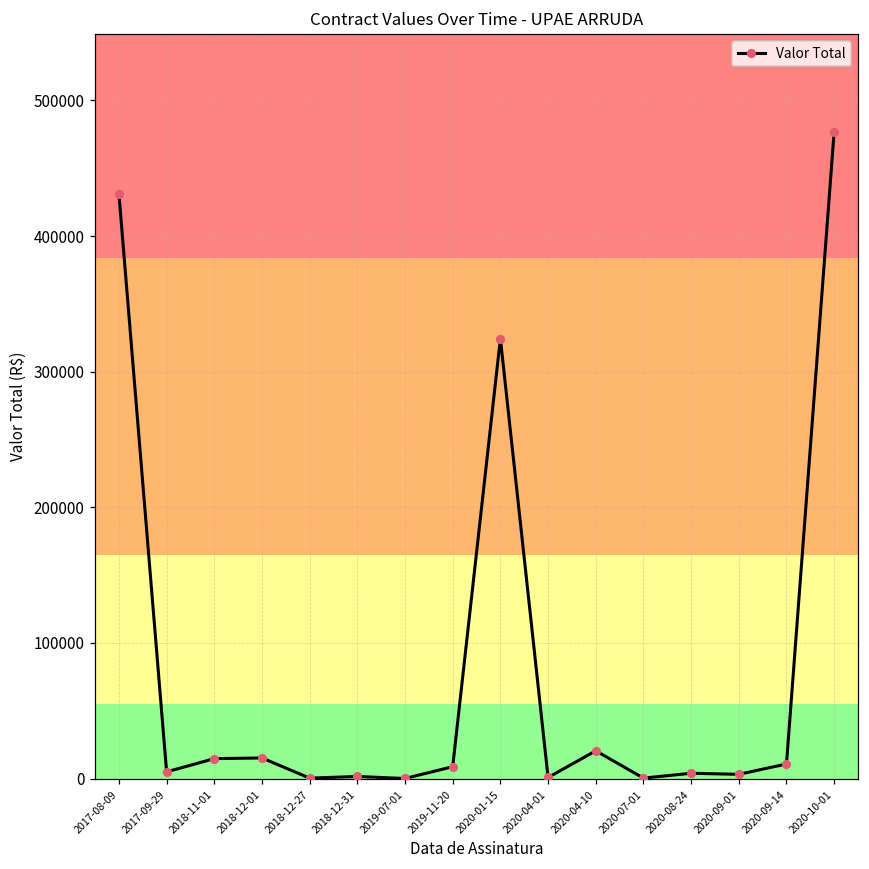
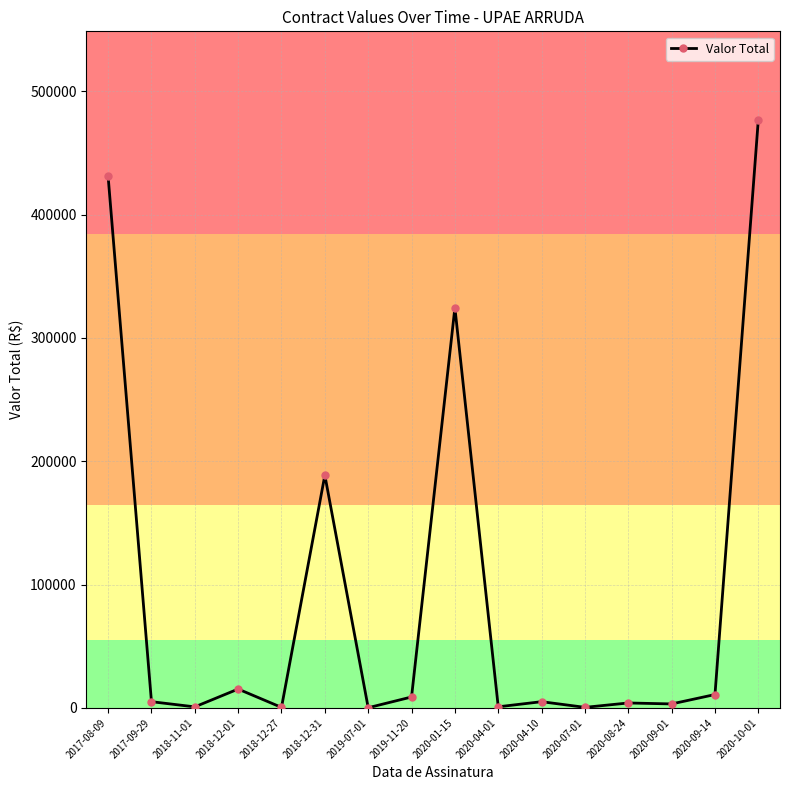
2018-11-01: 15000 -> 1000
2018-12-31: 2000 -> 189000
2020-04-10: 21000 -> 5000
